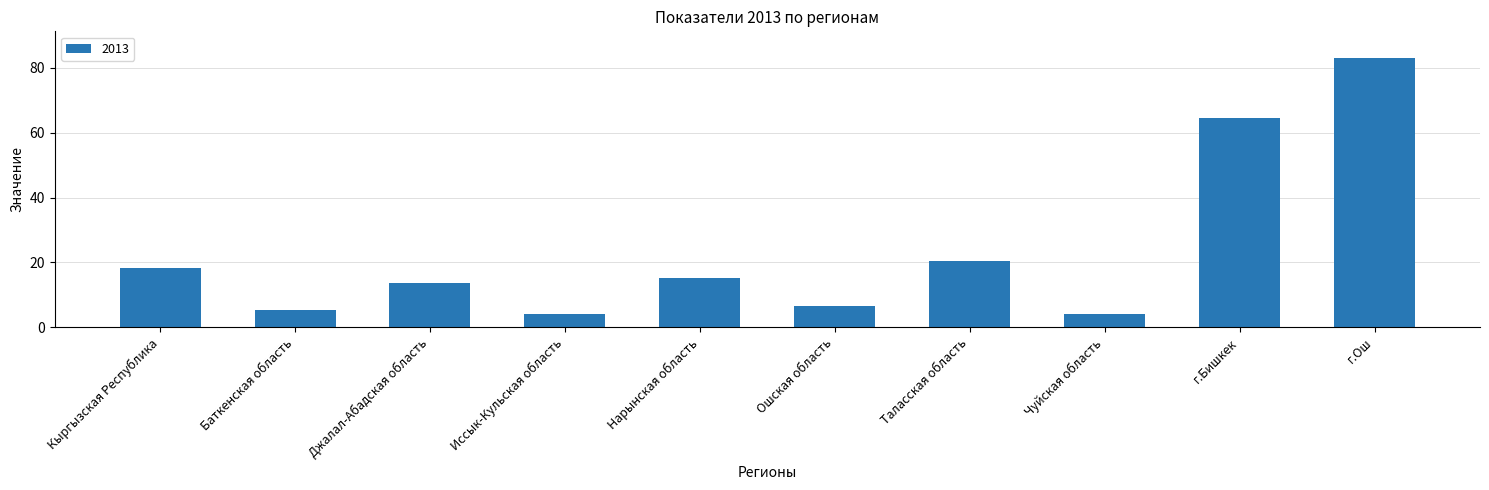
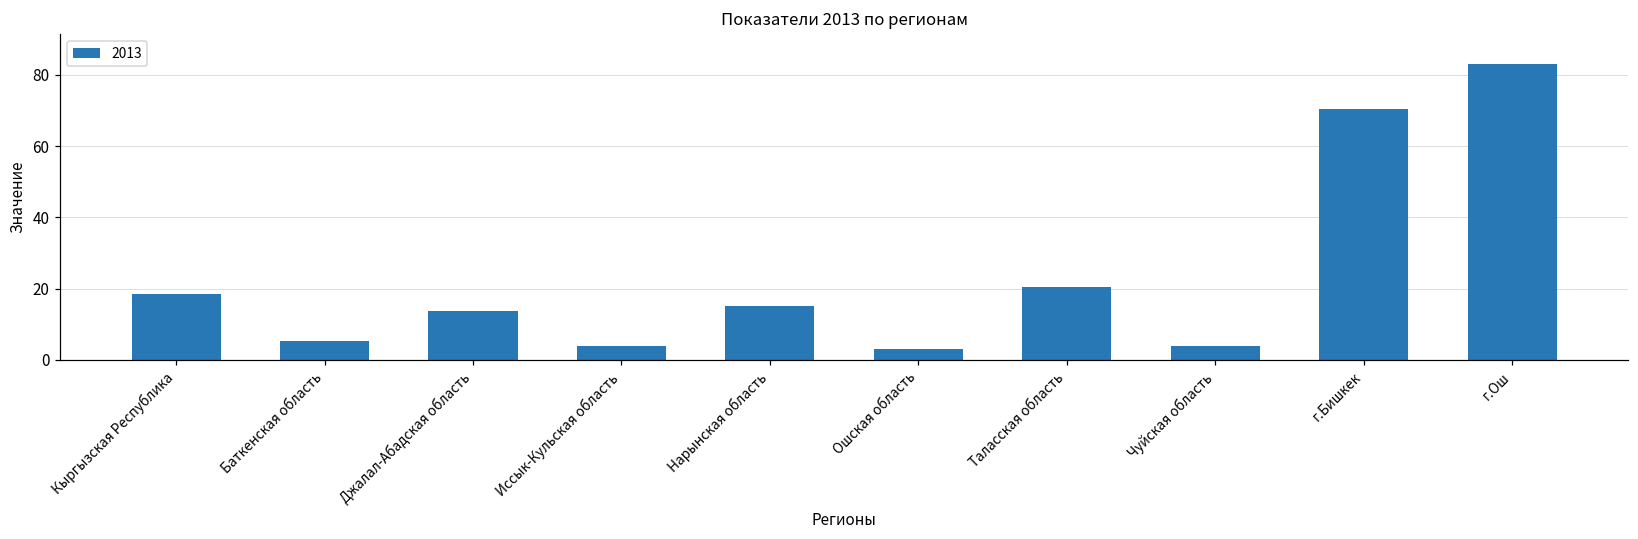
Ошская область: 6 -> 3
г.Бишкек: 65 -> 70
